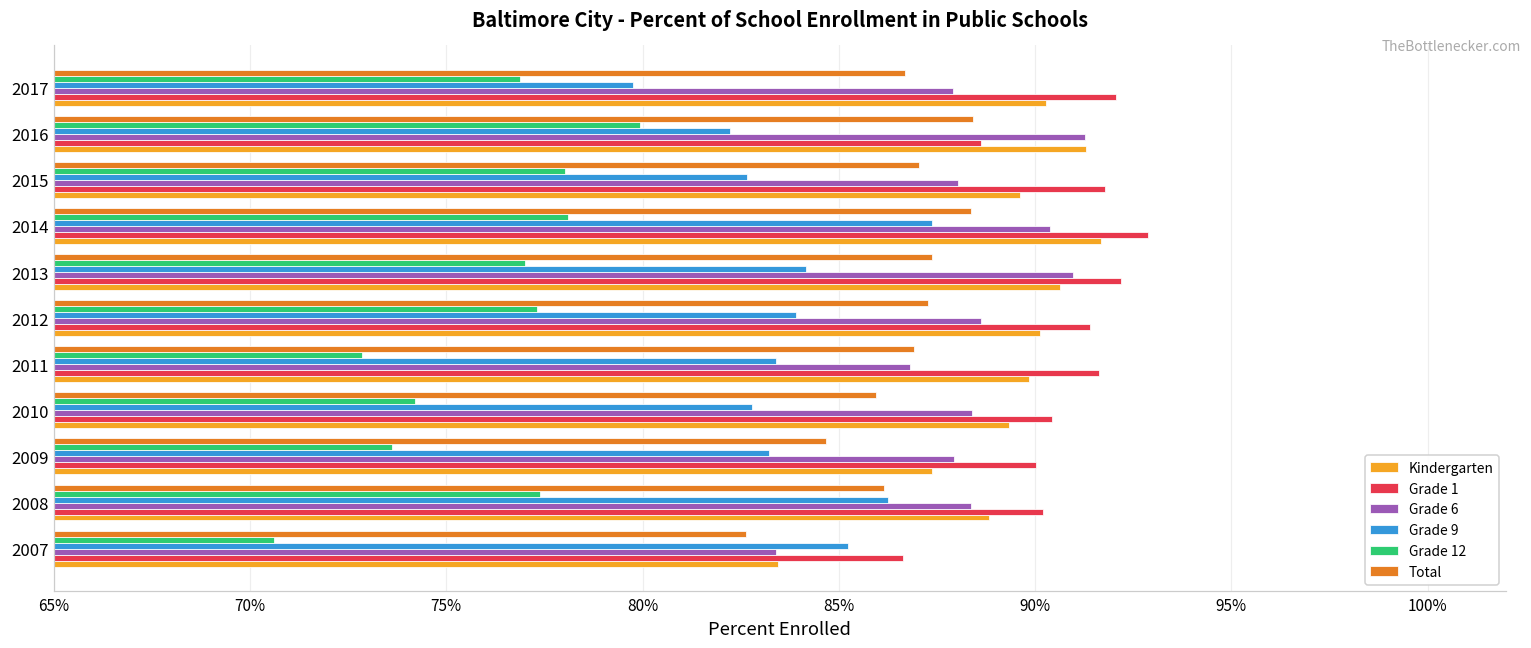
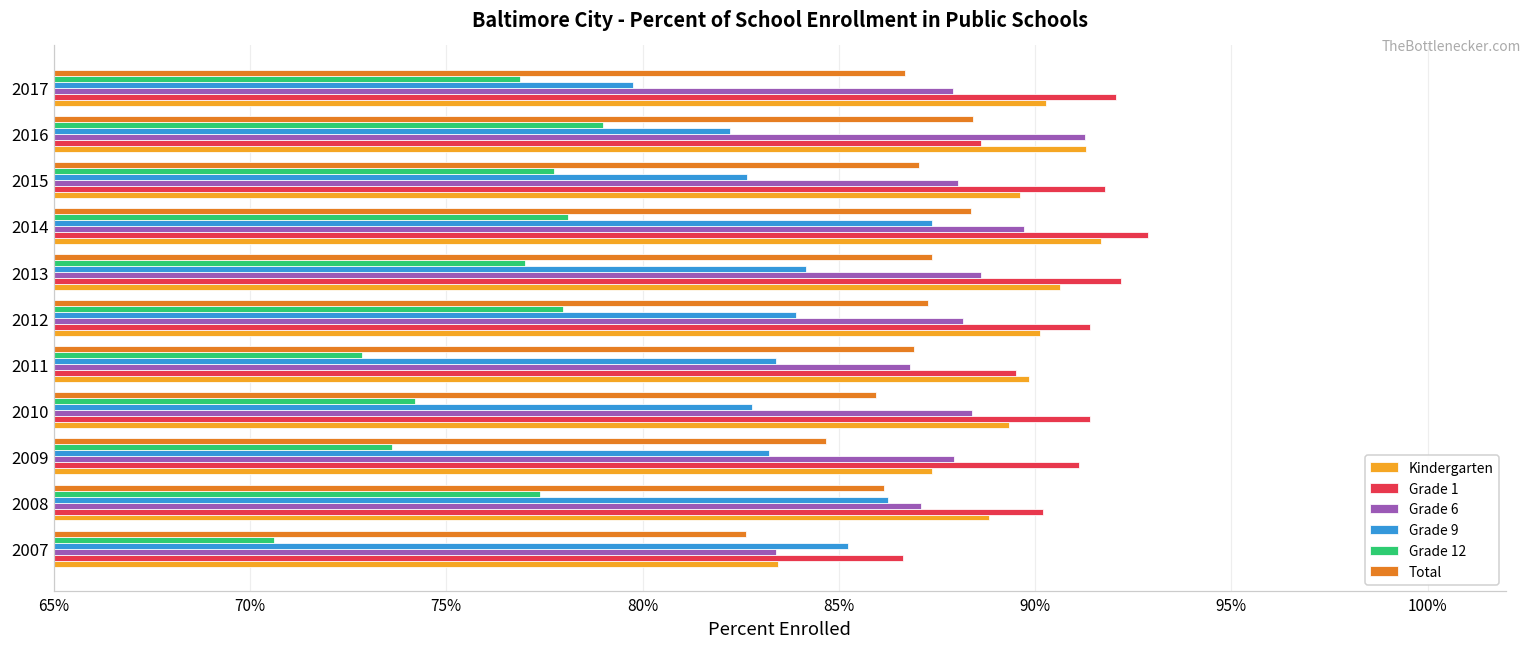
Grade 12, 2016: 79.9% -> 79.0%
Grade 12, 2015: 78.0% -> 77.8%
Grade 6, 2014: 90.4% -> 89.7%
Grade 6, 2013: 91.0% -> 88.6%
Grade 12, 2012: 77.3% -> 78.0%
Grade 6, 2012: 88.6% -> 88.2%
Grade 1, 2011: 91.6% -> 89.5%
Grade 1, 2010: 90.4% -> 91.4%
Grade 1, 2009: 90.0% -> 91.1%
Grade 6, 2008: 88.4% -> 87.1%
